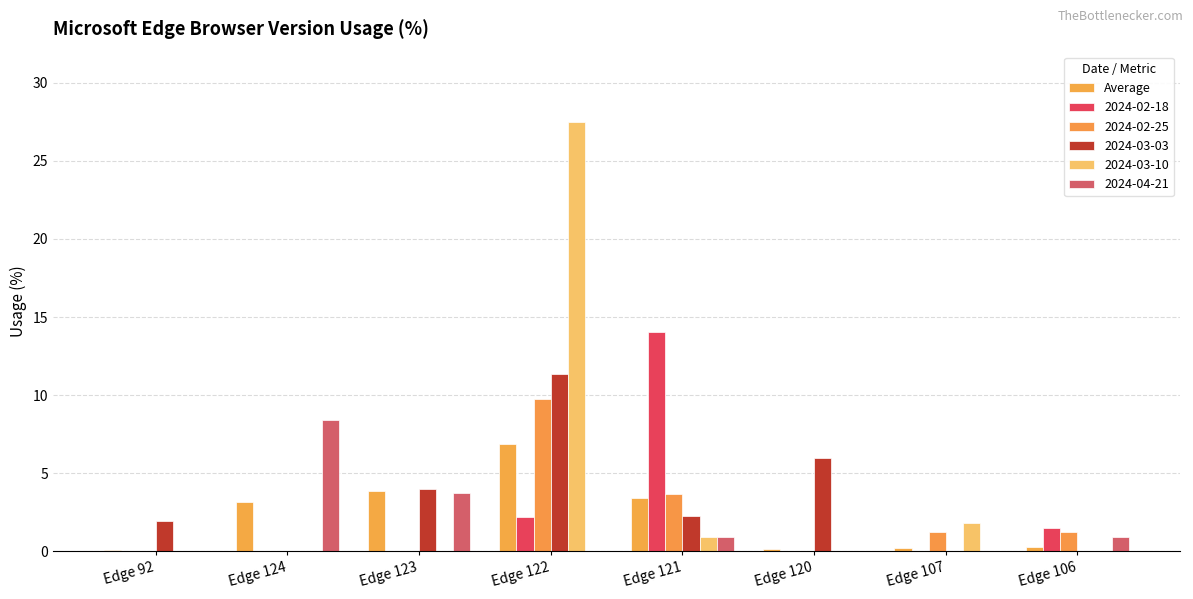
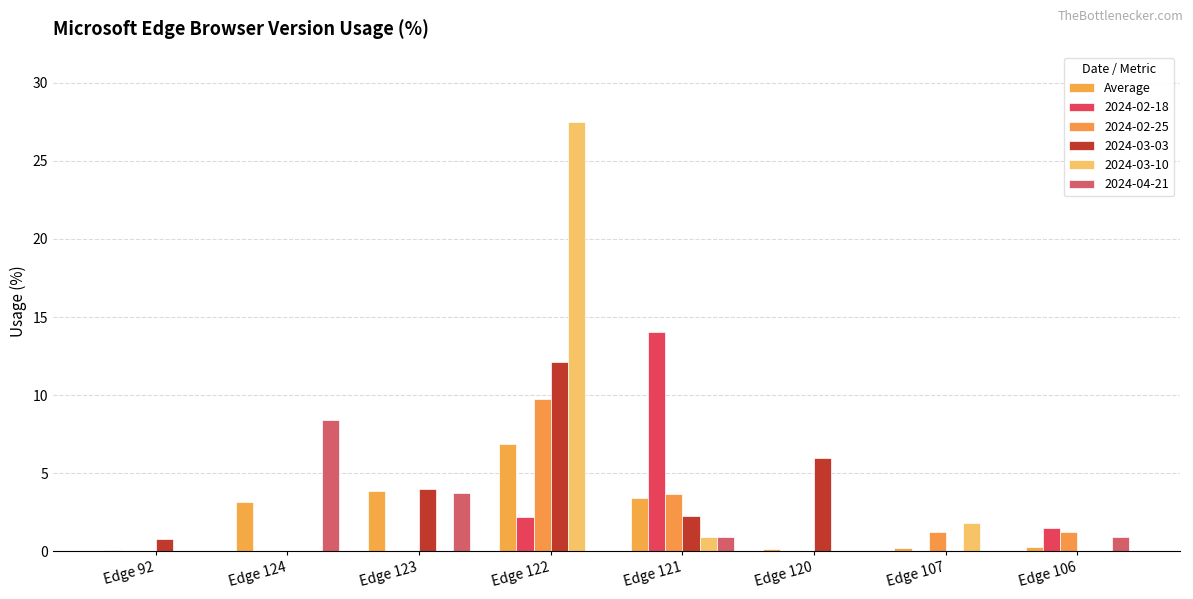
2024-03-03, Edge 92: 2.0 -> 0.8
2024-03-03, Edge 122: 11.4 -> 12.1
